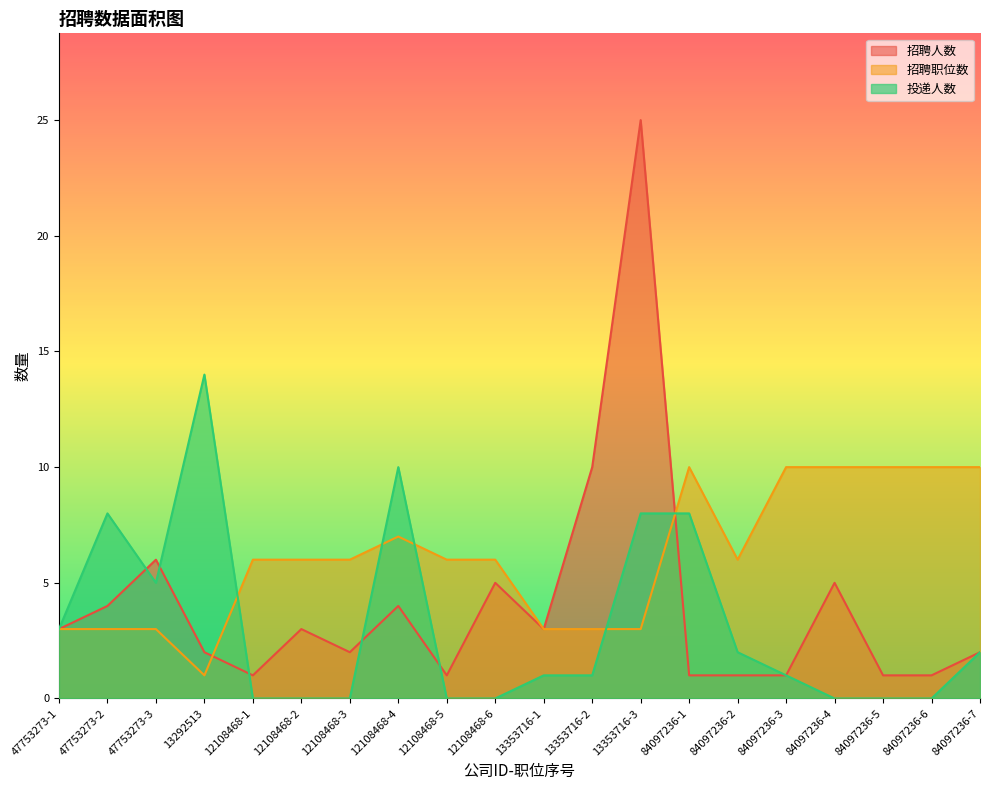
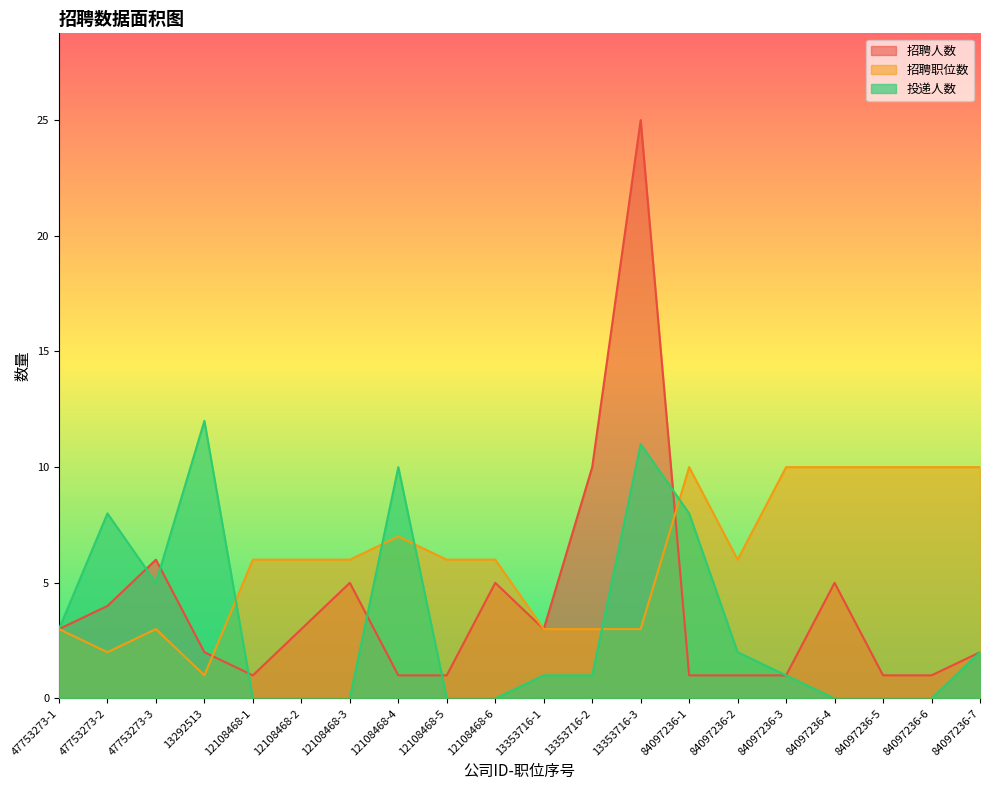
招聘职位数, 47753273-2: 3 -> 2
投递人数, 13292513: 14 -> 12
招聘人数, 12108468-3: 2 -> 5
招聘人数, 12108468-4: 4 -> 1
投递人数, 13353716-3: 8 -> 11
